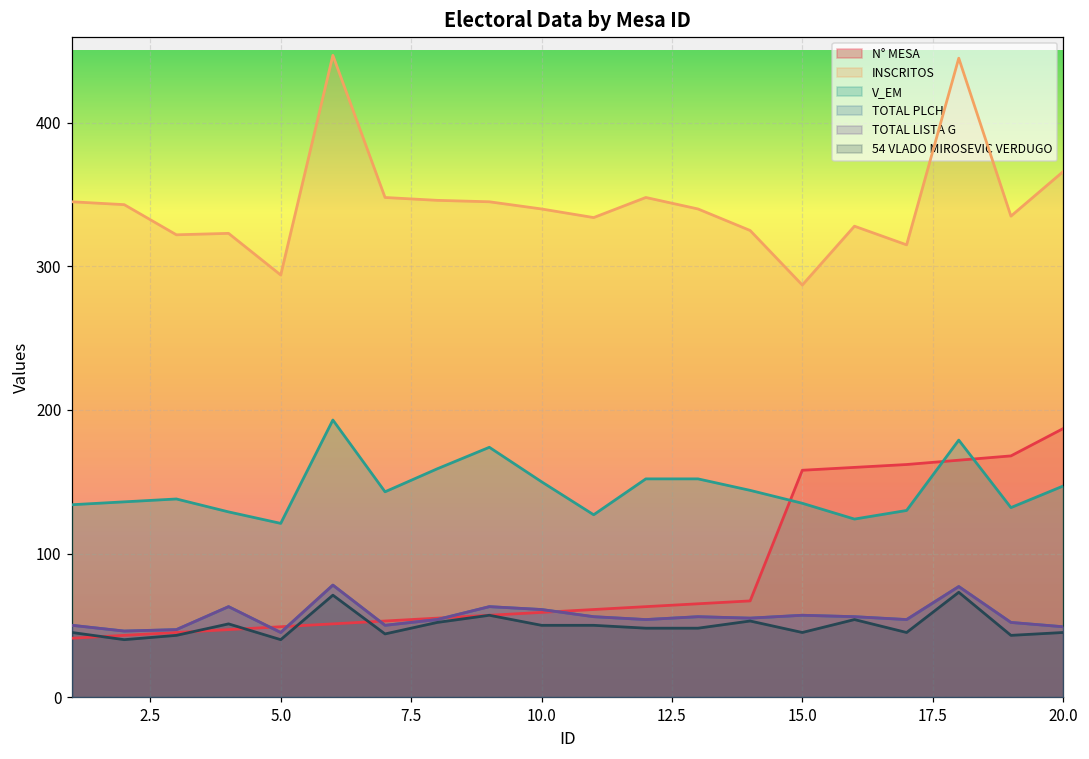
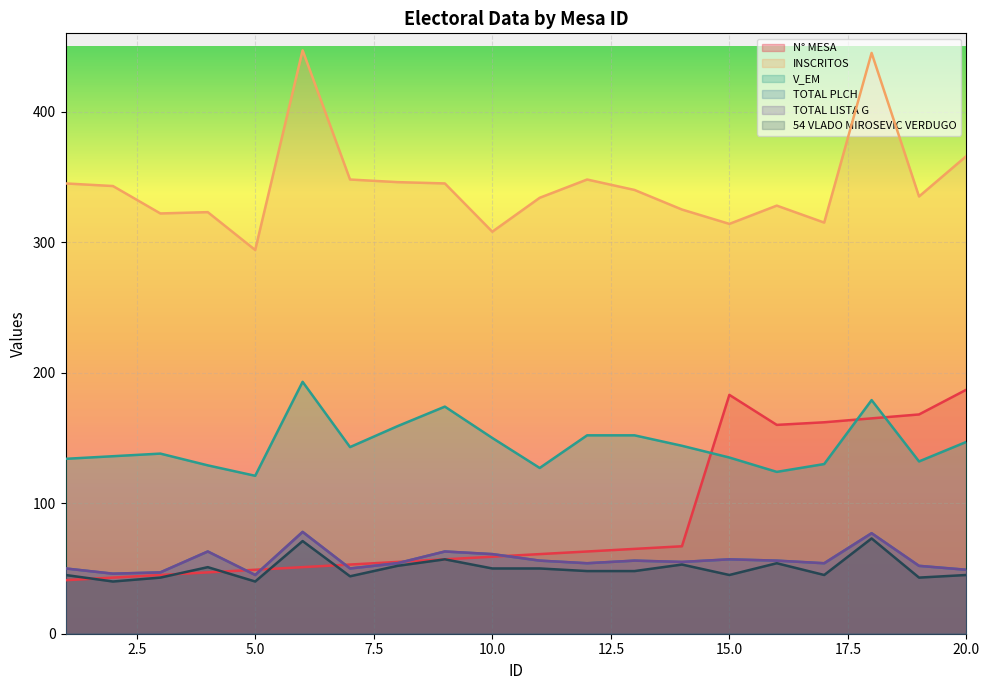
INSCRITOS, 10.0: 340 -> 308
N° MESA, 15.0: 158 -> 183
INSCRITOS, 15.0: 287 -> 314
